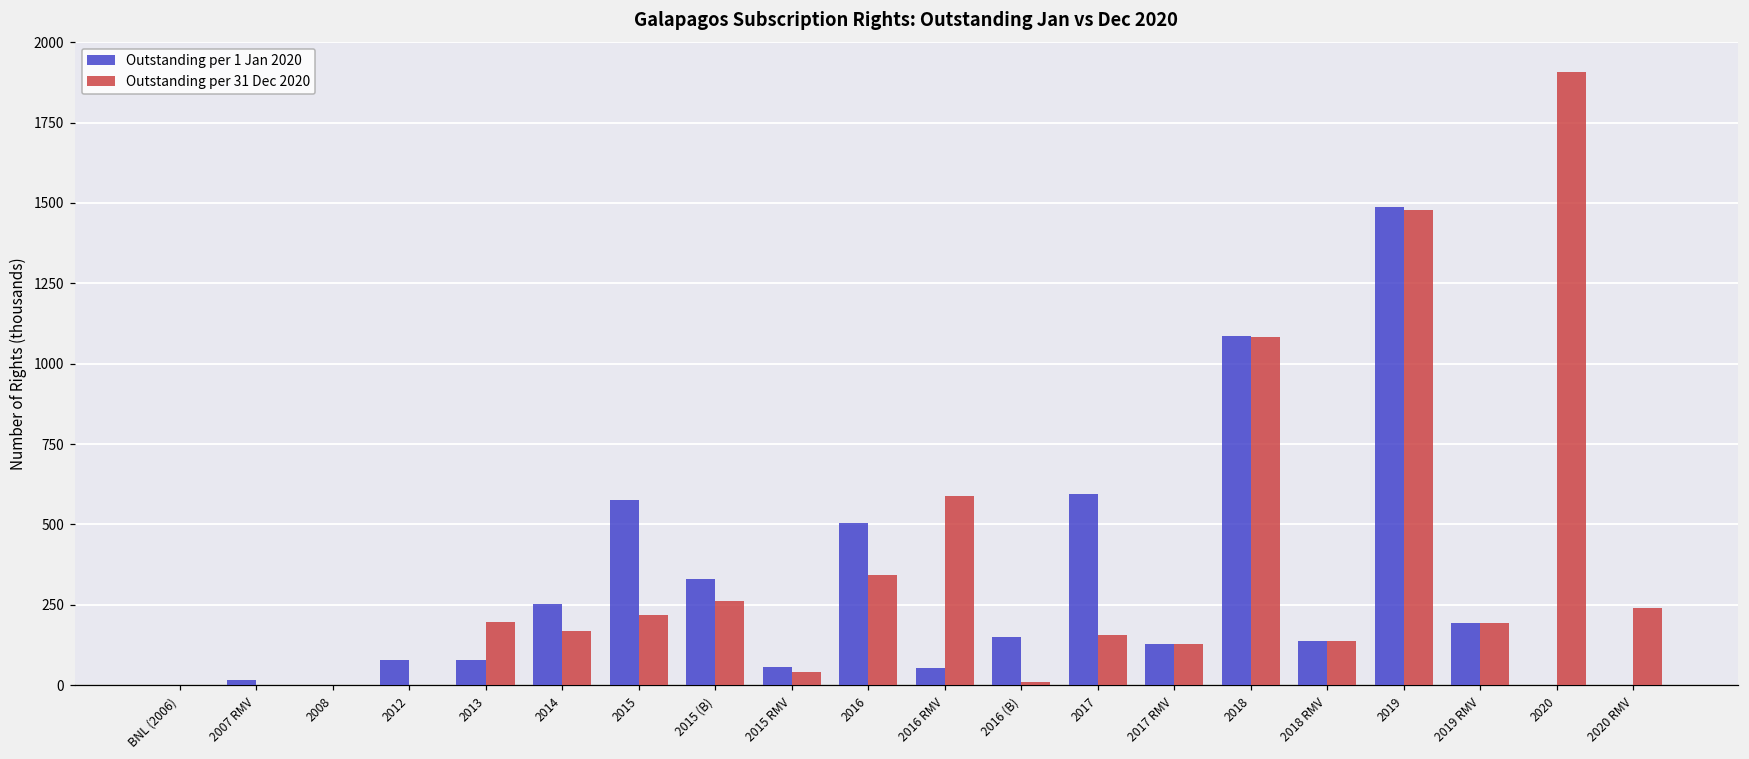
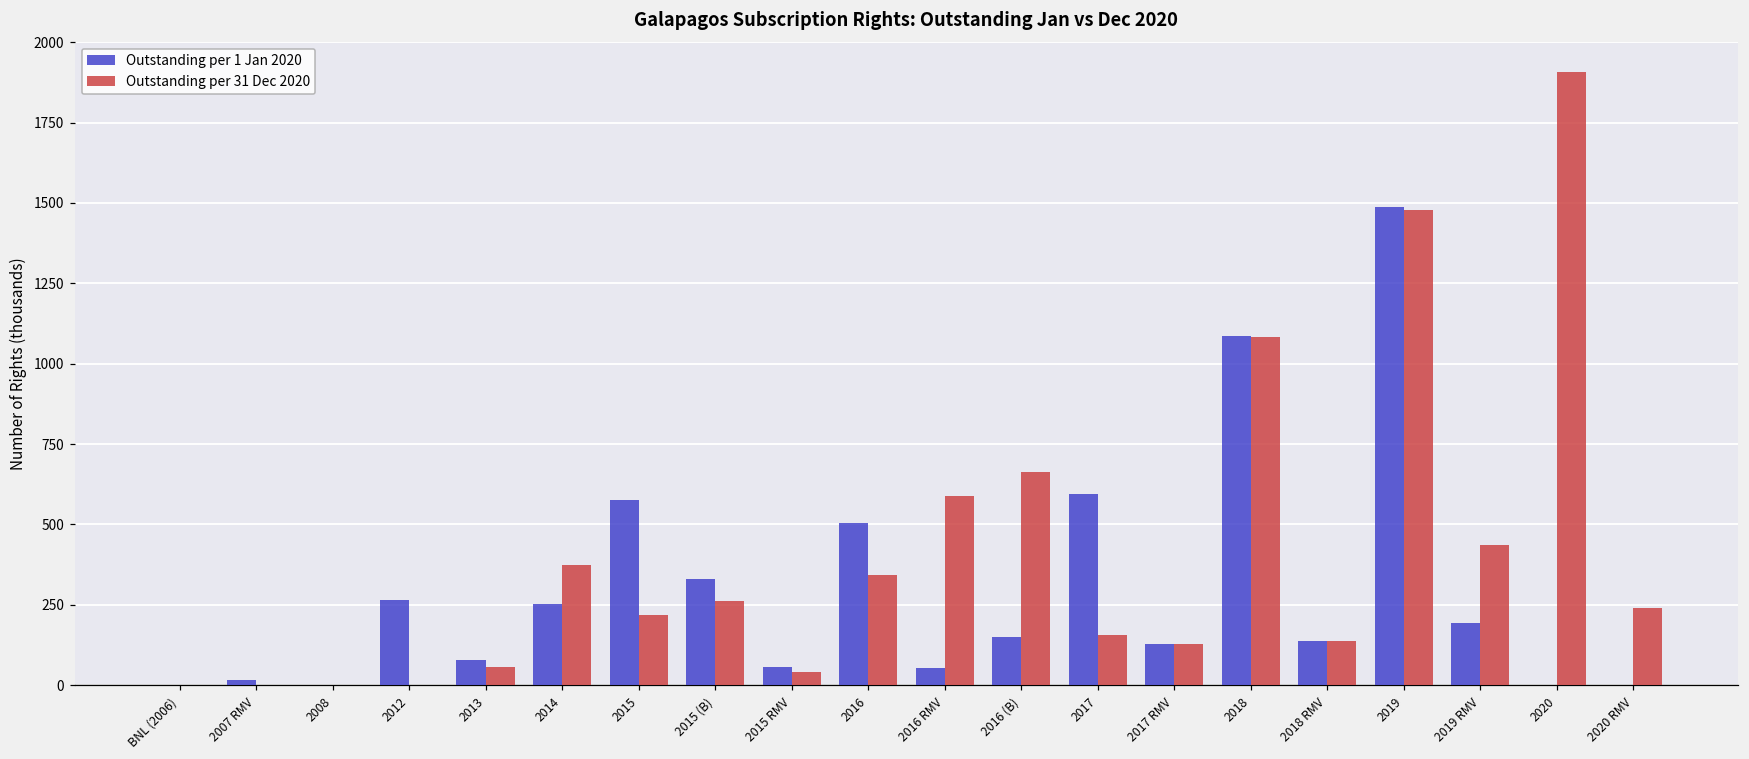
Outstanding per 1 Jan 2020, 2012: 80 -> 260
Outstanding per 31 Dec 2020, 2013: 200 -> 60
Outstanding per 31 Dec 2020, 2014: 170 -> 380
Outstanding per 31 Dec 2020, 2016 (B): 10 -> 660
Outstanding per 31 Dec 2020, 2019 RMV: 190 -> 440
